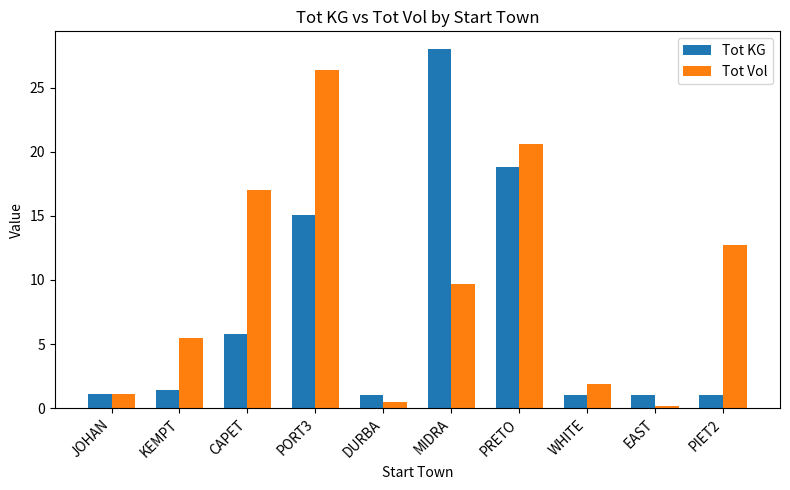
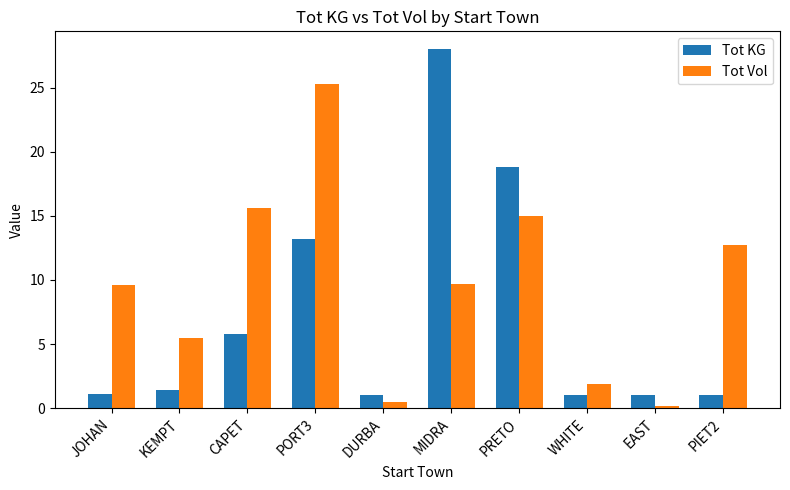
Tot Vol, JOHAN: 1.1 -> 9.6
Tot Vol, CAPET: 17.0 -> 15.6
Tot KG, PORT3: 15.1 -> 13.2
Tot Vol, PORT3: 26.4 -> 25.3
Tot Vol, PRETO: 20.6 -> 15.0
